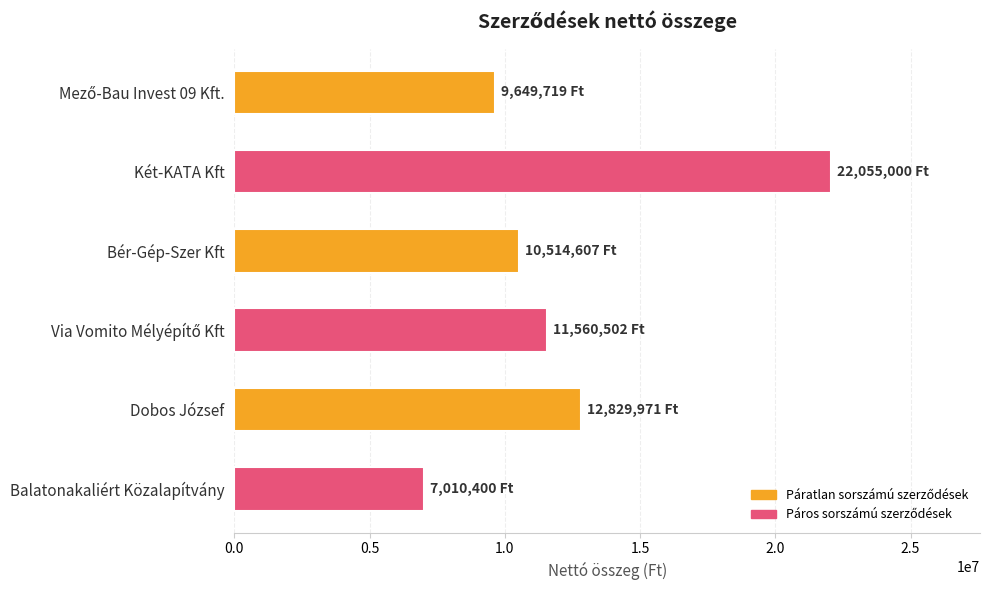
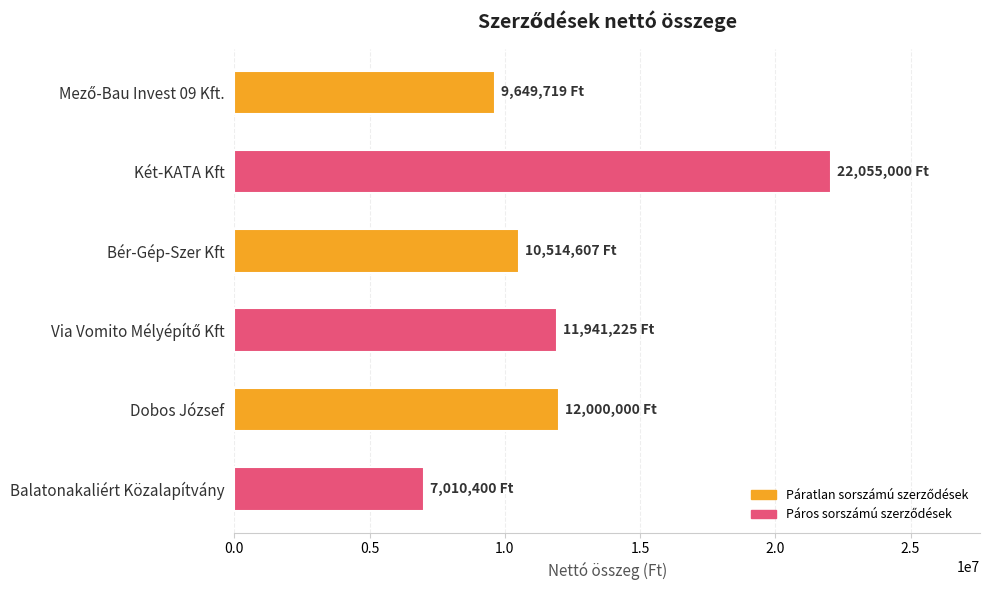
Via Vomito Mélyépítő Kft: 11,560,502 -> 11,941,225
Dobos József: 12,829,971 -> 12,000,000
